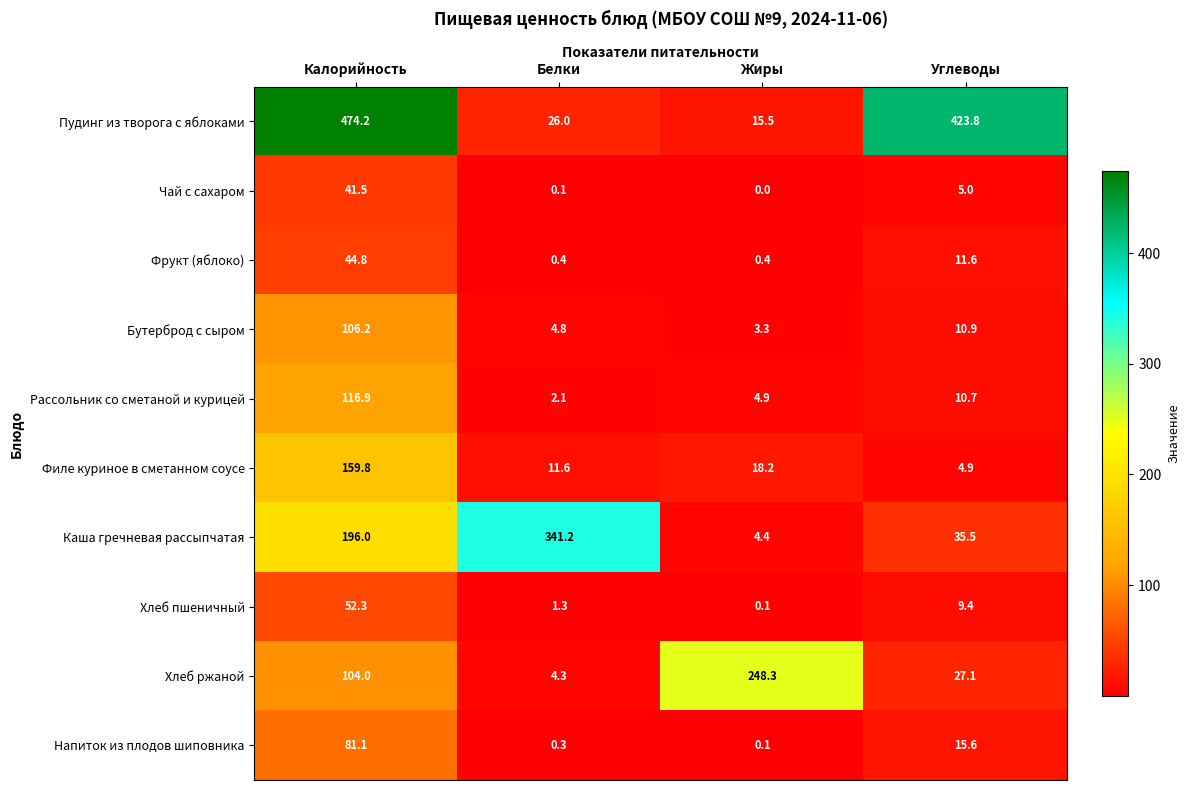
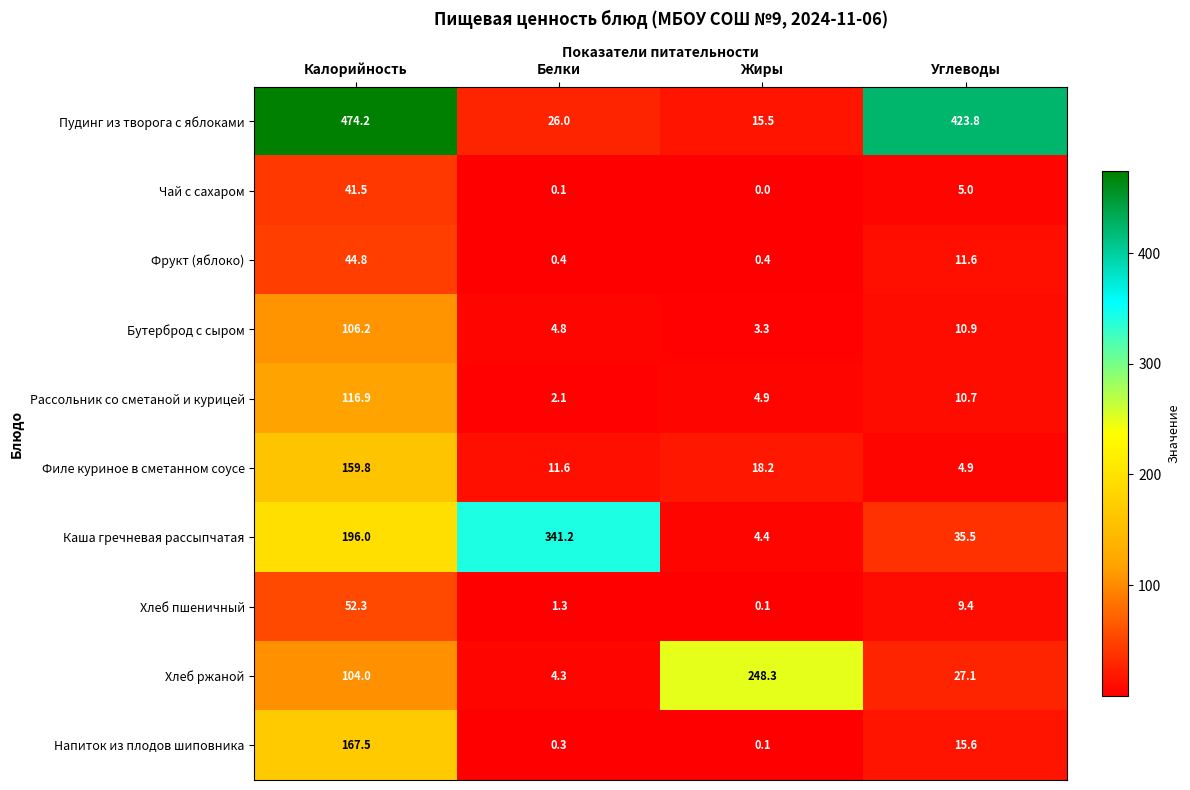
Напиток из плодов шиповника, Калорийность: 81.1 -> 167.5
